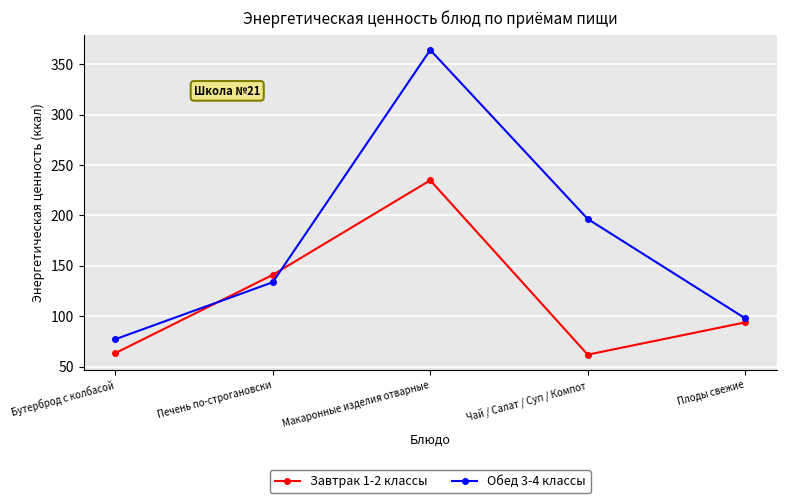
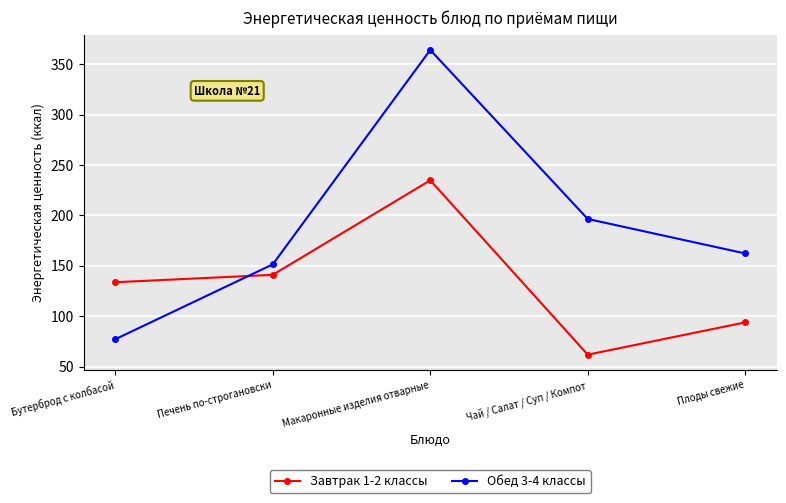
Завтрак 1-2 классы, Бутерброд с колбасой: 64 -> 134
Обед 3-4 классы, Печень по-строгановски: 134 -> 152
Обед 3-4 классы, Плоды свежие: 98 -> 162
